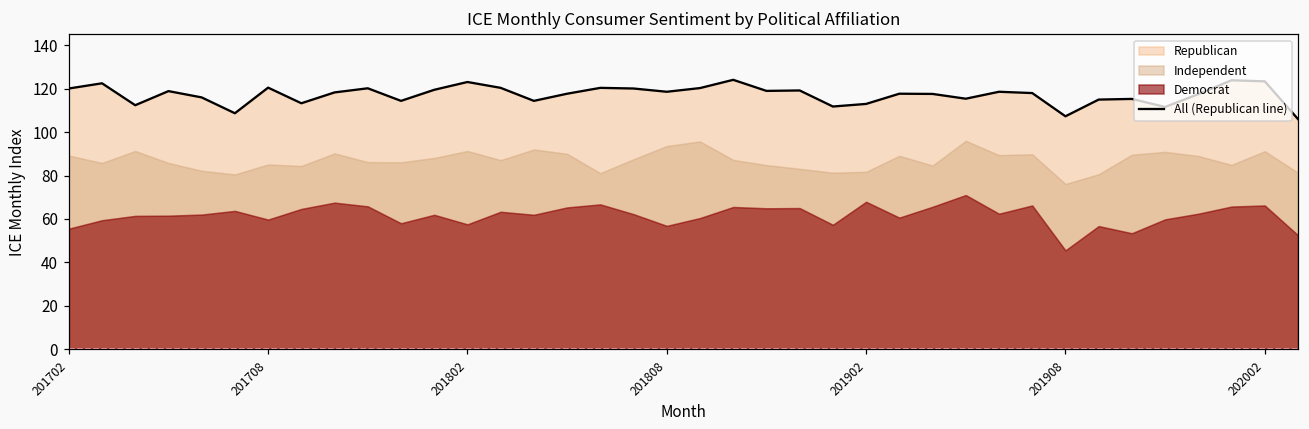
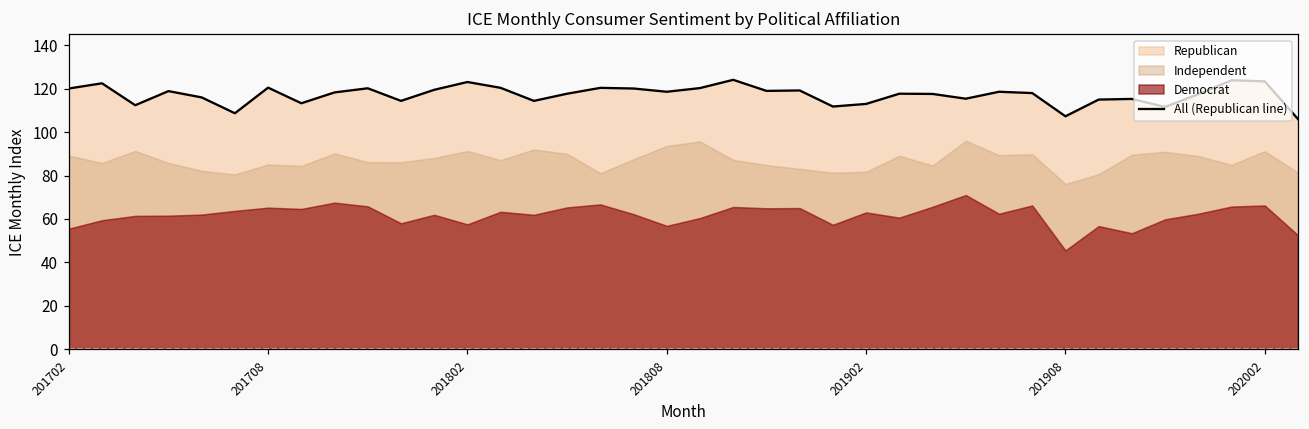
Democrat, 201708: 60 -> 65
Democrat, 201902: 68 -> 63
